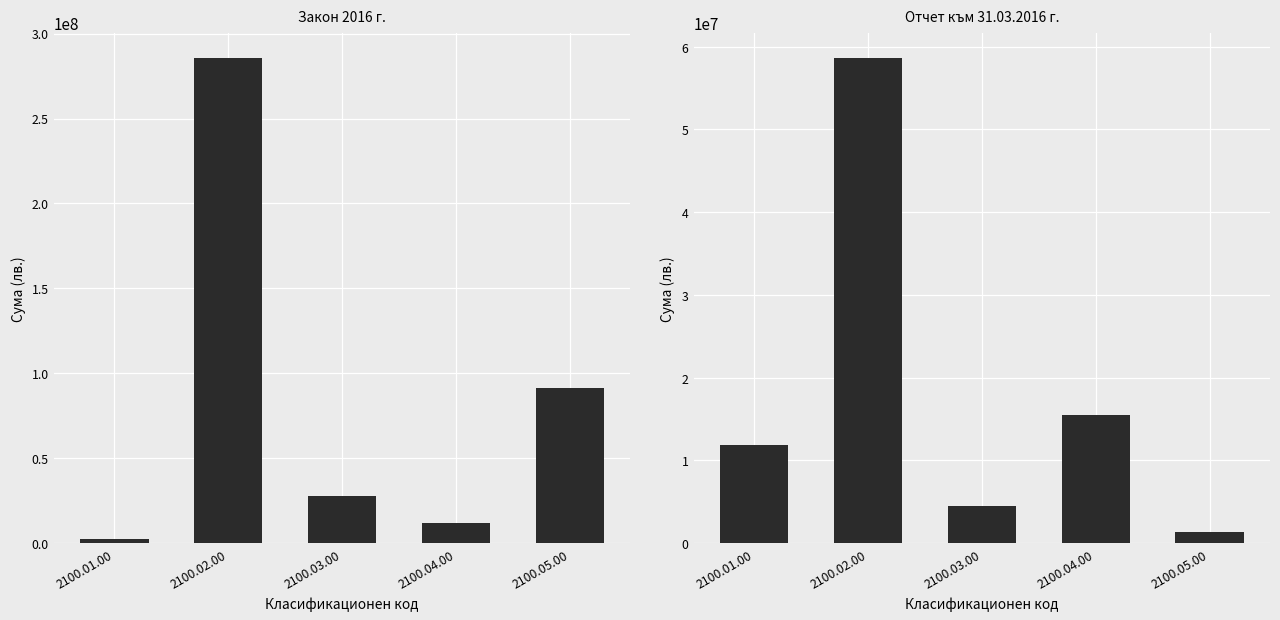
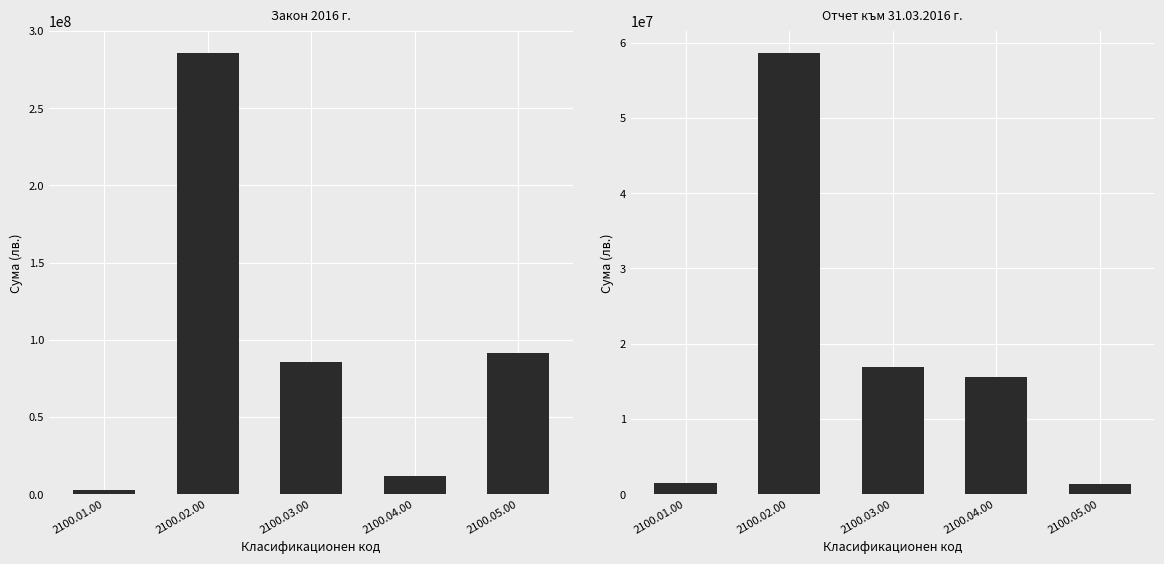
Закон 2016 г., 2100.03.00: 28000000 -> 86000000
Отчет към 31.03.2016 г., 2100.01.00: 12000000 -> 2000000
Отчет към 31.03.2016 г., 2100.03.00: 4000000 -> 17000000
